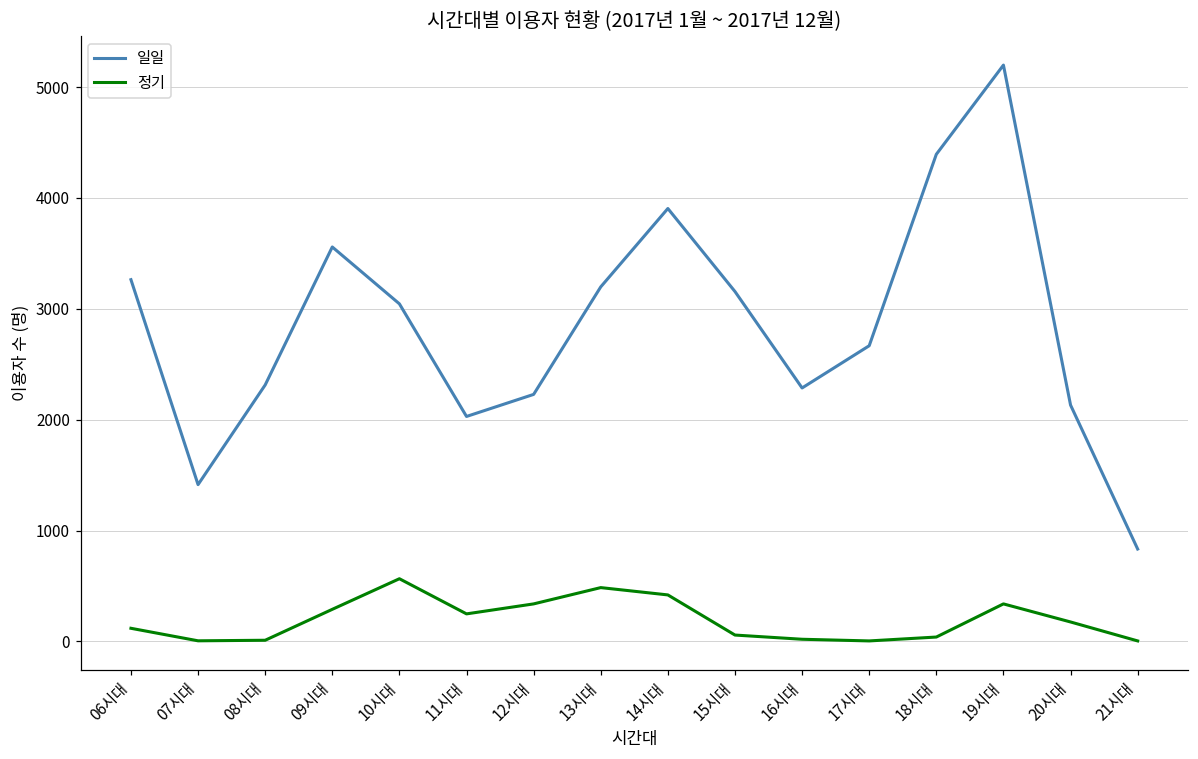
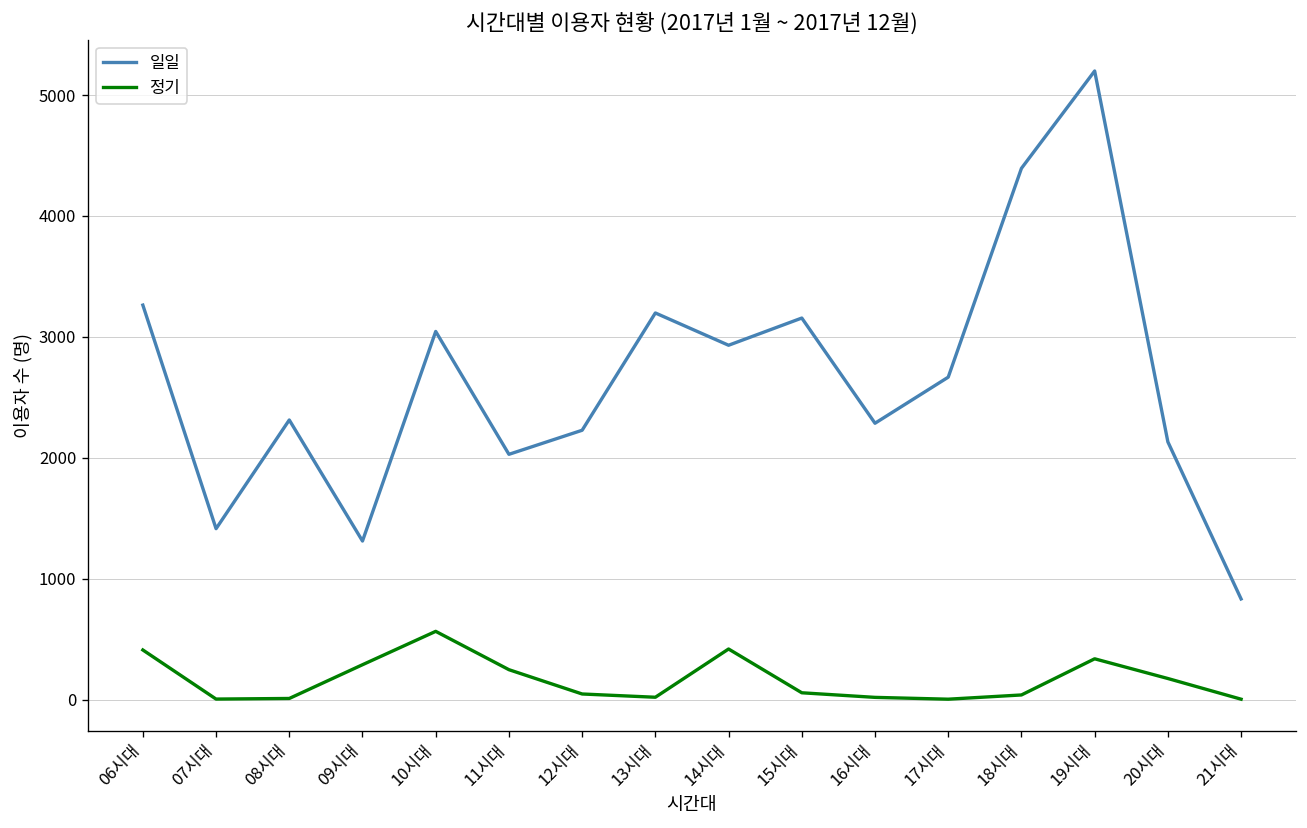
정기, 06시대: 120 -> 410
일일, 09시대: 3560 -> 1310
정기, 12시대: 340 -> 50
정기, 13시대: 490 -> 20
일일, 14시대: 3910 -> 2930
